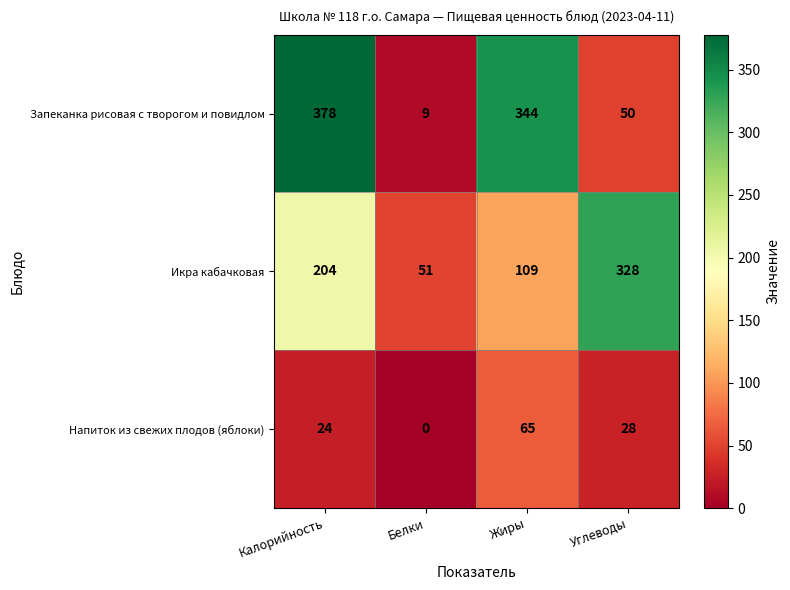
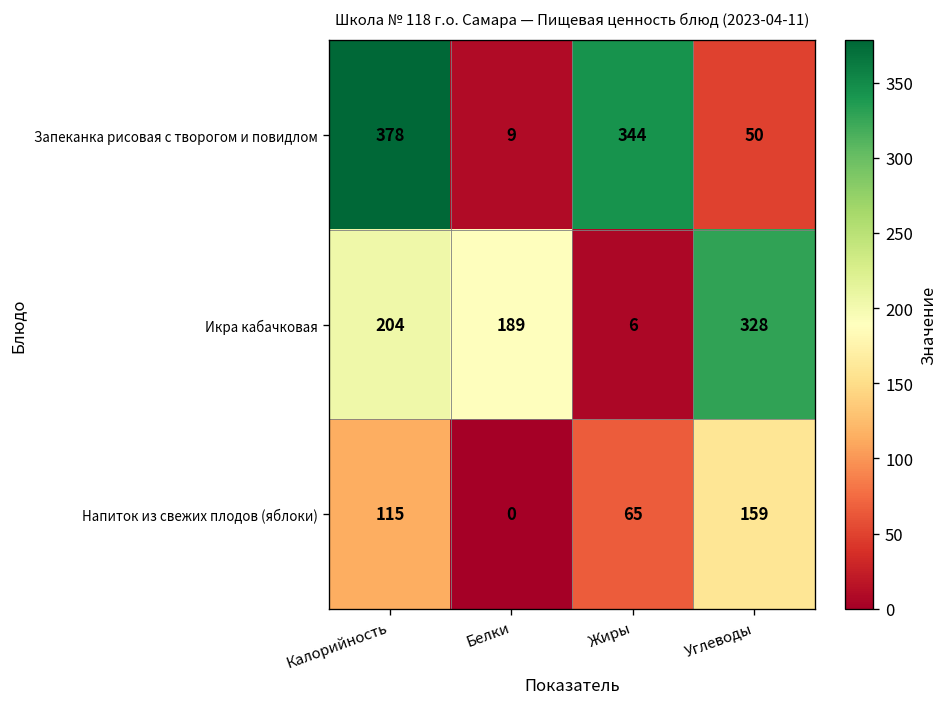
Икра кабачковая, Белки: 51 -> 189
Икра кабачковая, Жиры: 109 -> 6
Напиток из свежих плодов (яблоки), Калорийность: 24 -> 115
Напиток из свежих плодов (яблоки), Углеводы: 28 -> 159
